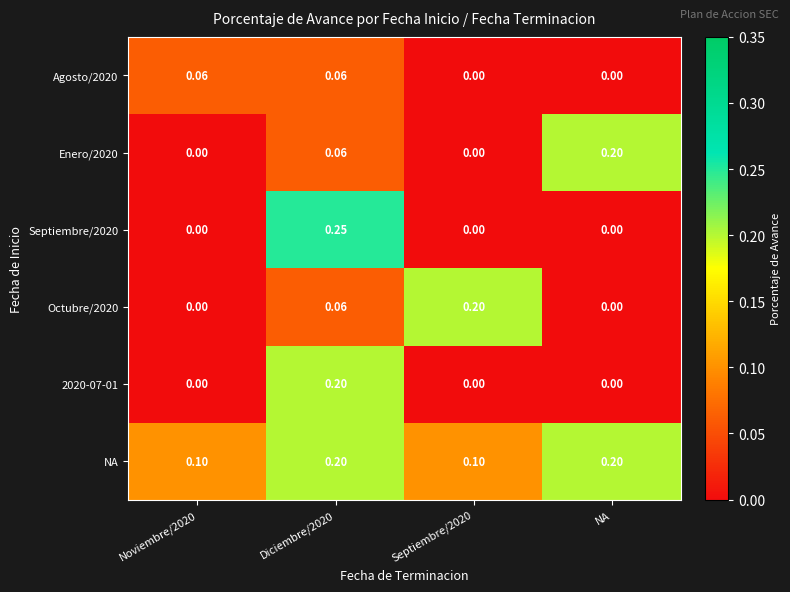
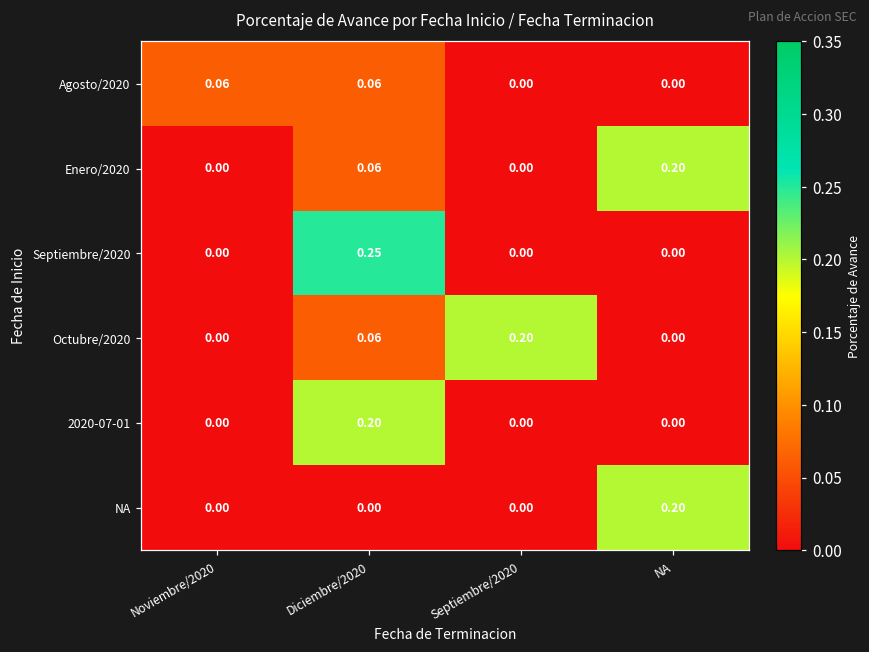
NA, Noviembre/2020: 0.10 -> 0.00
NA, Diciembre/2020: 0.20 -> 0.00
NA, Septiembre/2020: 0.10 -> 0.00
